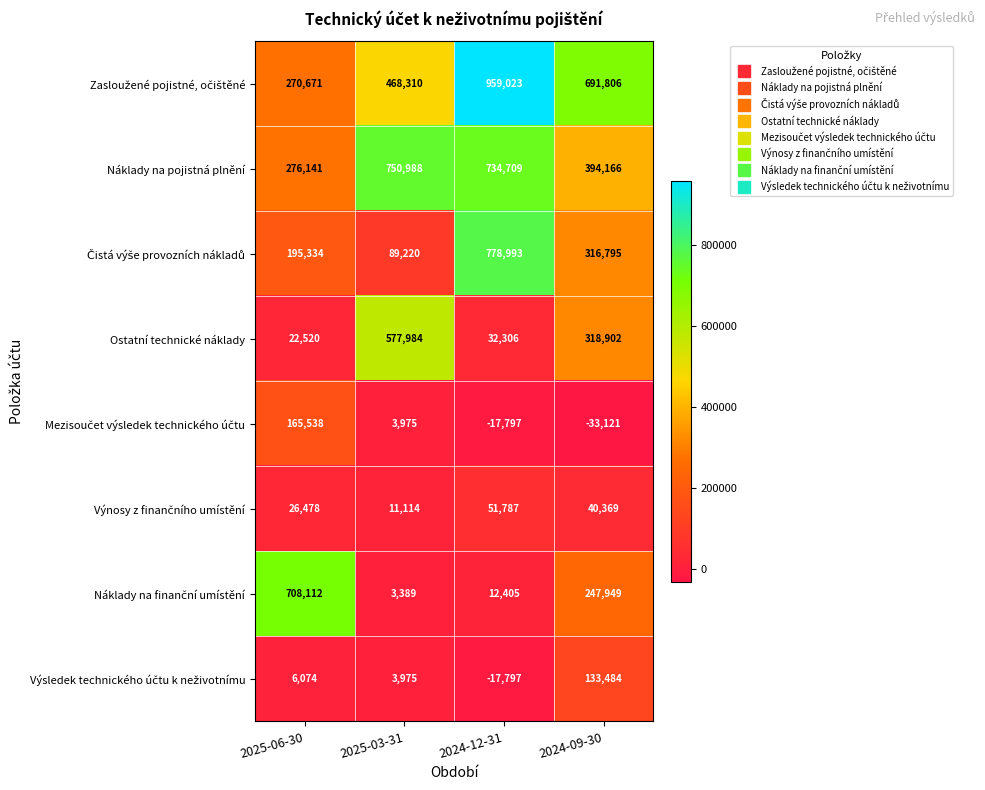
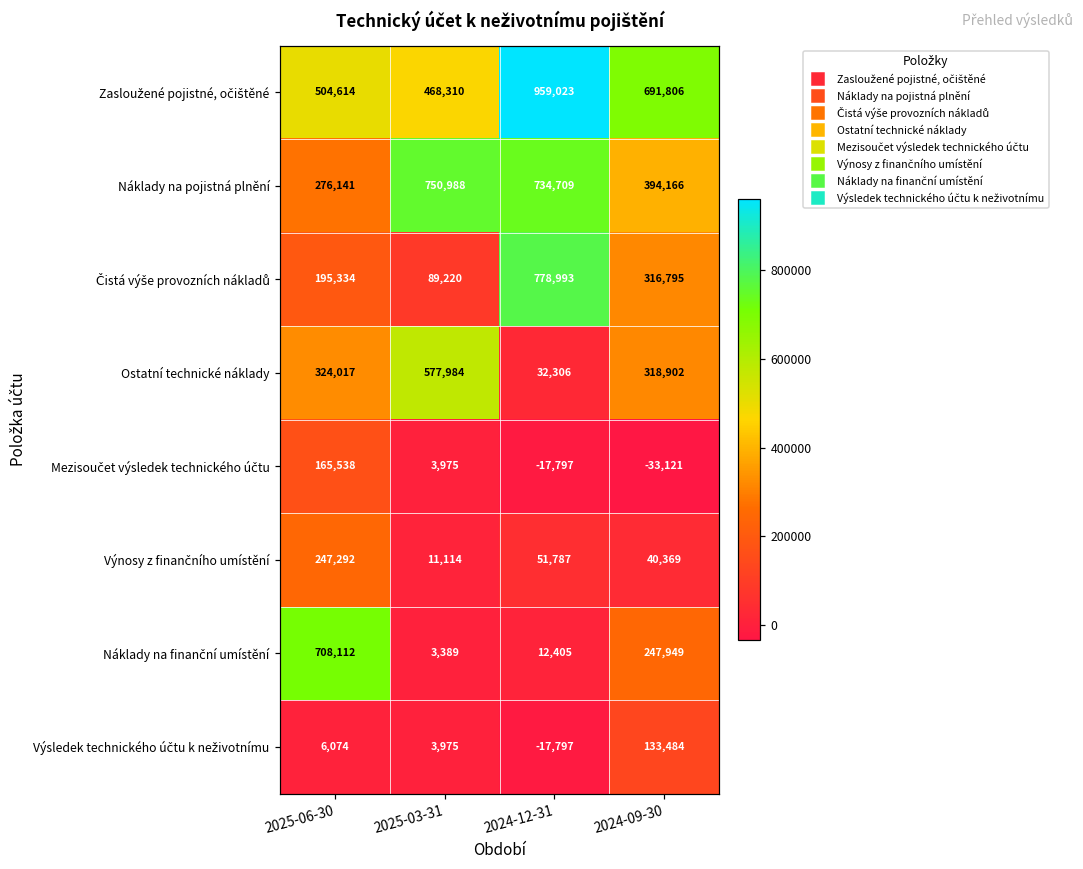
Zasloužené pojistné, očištěné, 2025-06-30: 270,671 -> 504,614
Ostatní technické náklady, 2025-06-30: 22,520 -> 324,017
Výnosy z finančního umístění, 2025-06-30: 26,478 -> 247,292
